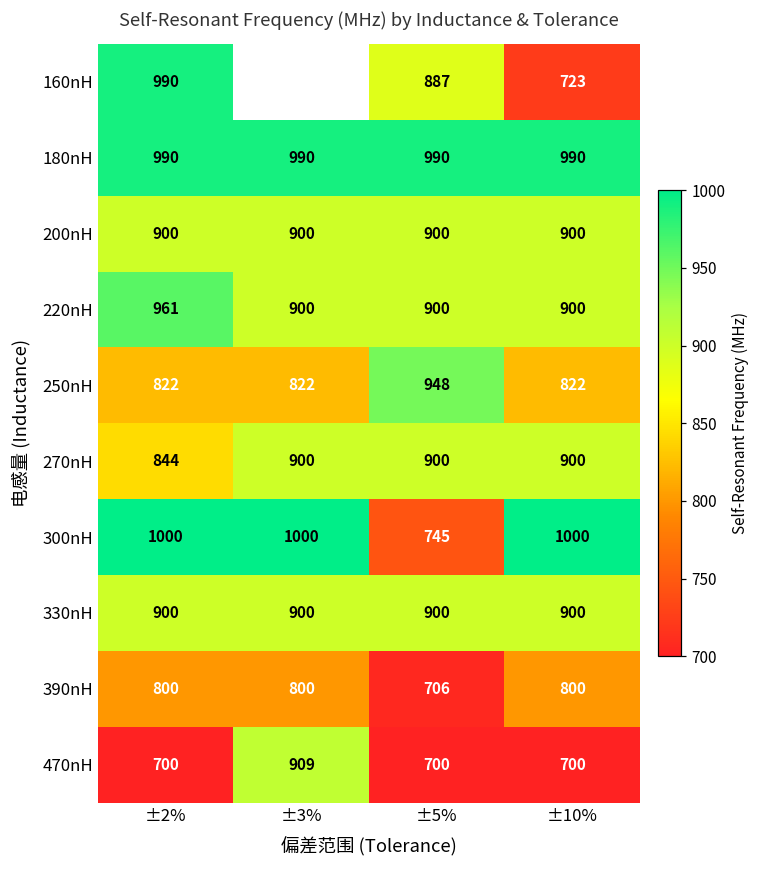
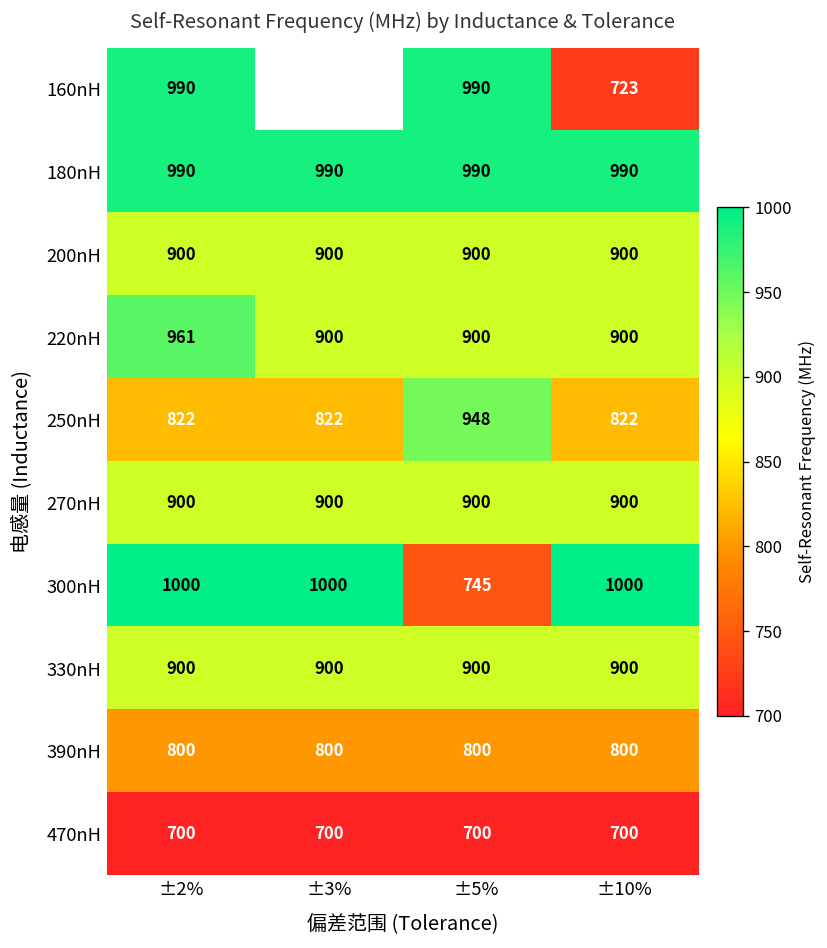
160nH, ±5%: 887 -> 990
270nH, ±2%: 844 -> 900
390nH, ±5%: 706 -> 800
470nH, ±3%: 909 -> 700
